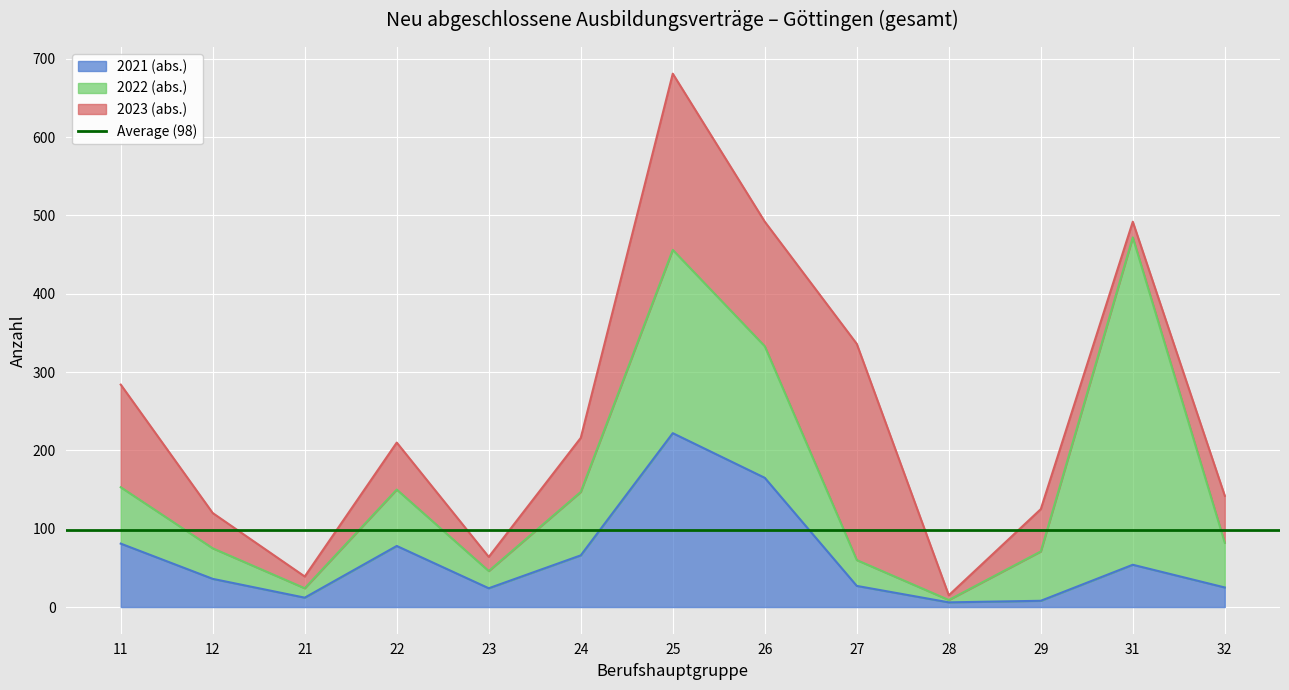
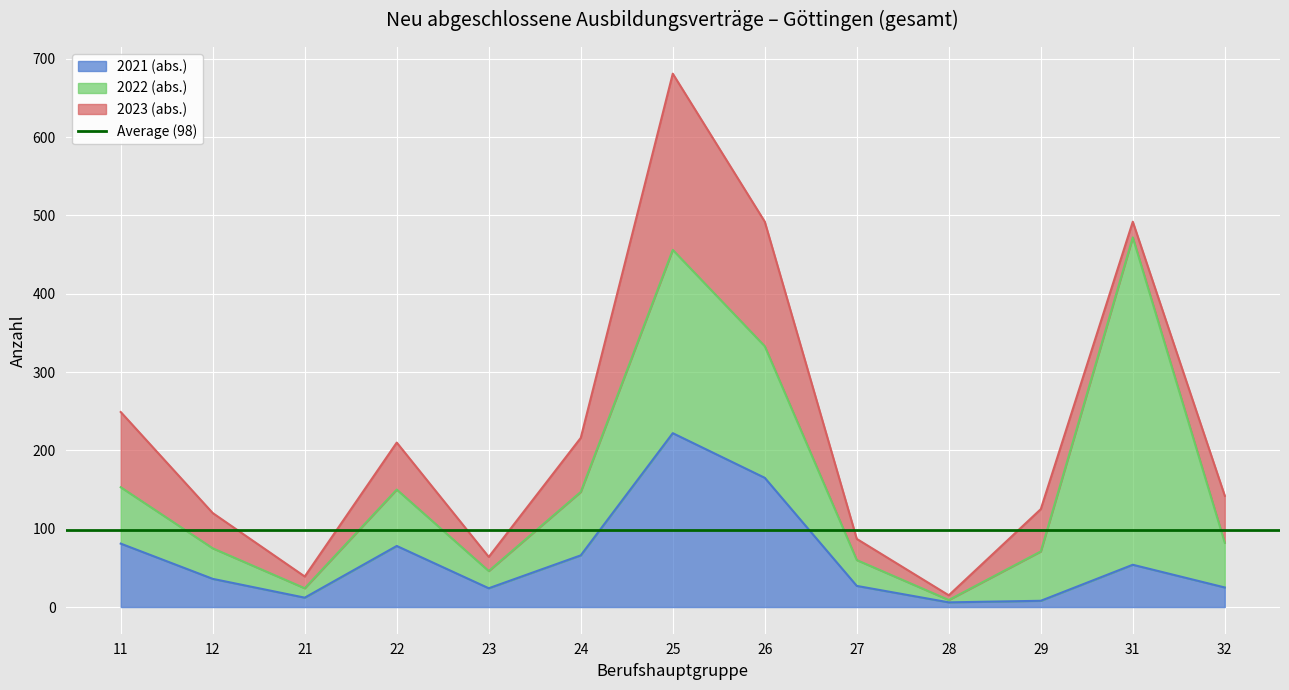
2023 (abs.), 11: 130 -> 100
2023 (abs.), 27: 280 -> 30
